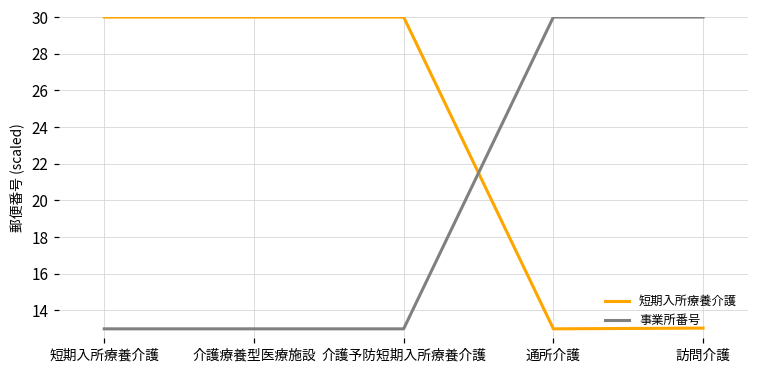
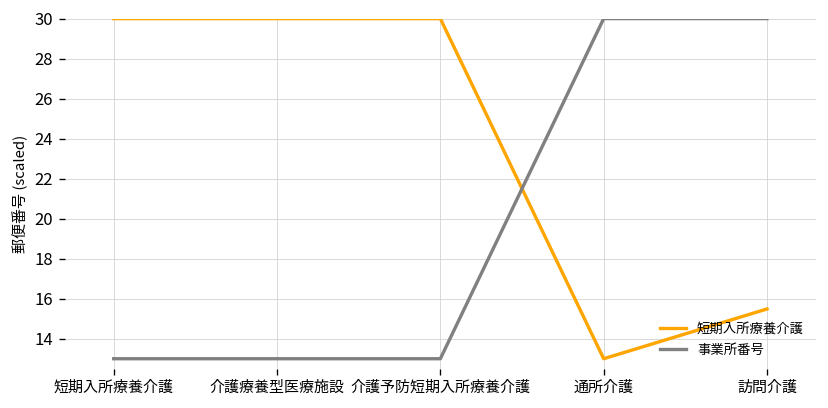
短期入所療養介護, 訪問介護: 13.0 -> 15.5
